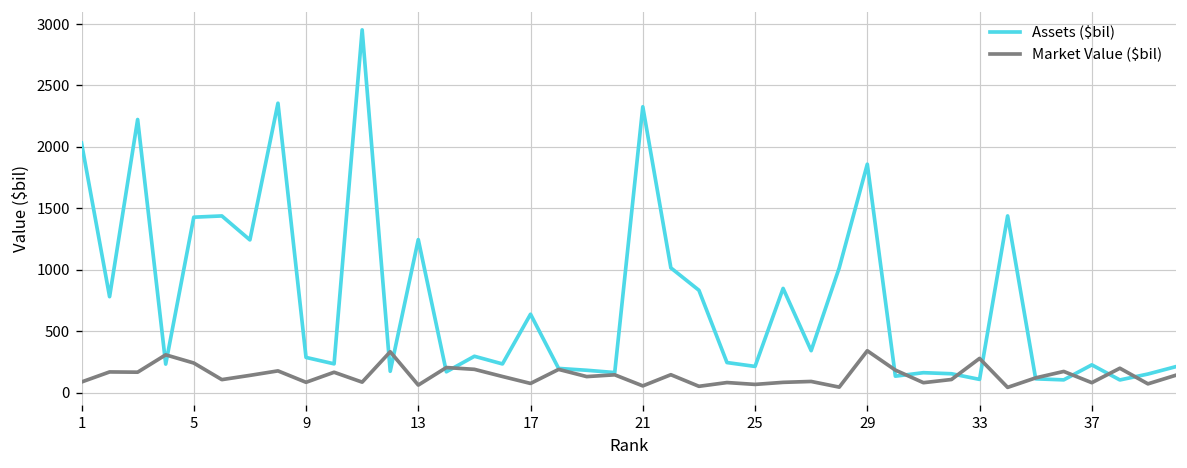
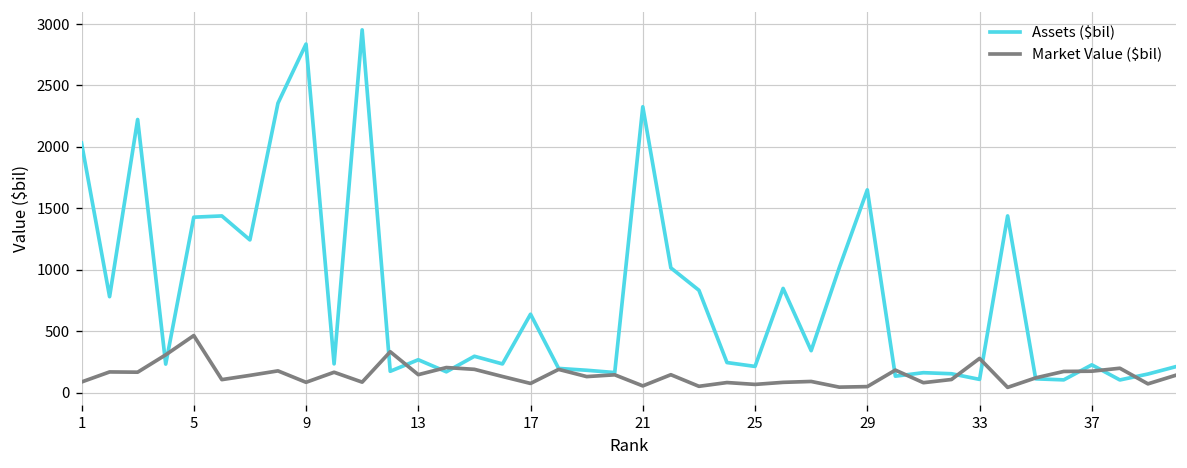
Market Value ($bil), 5: 240 -> 470
Assets ($bil), 9: 290 -> 2840
Assets ($bil), 13: 1250 -> 270
Market Value ($bil), 13: 60 -> 150
Assets ($bil), 29: 1860 -> 1650
Market Value ($bil), 29: 340 -> 50
Market Value ($bil), 37: 80 -> 180
